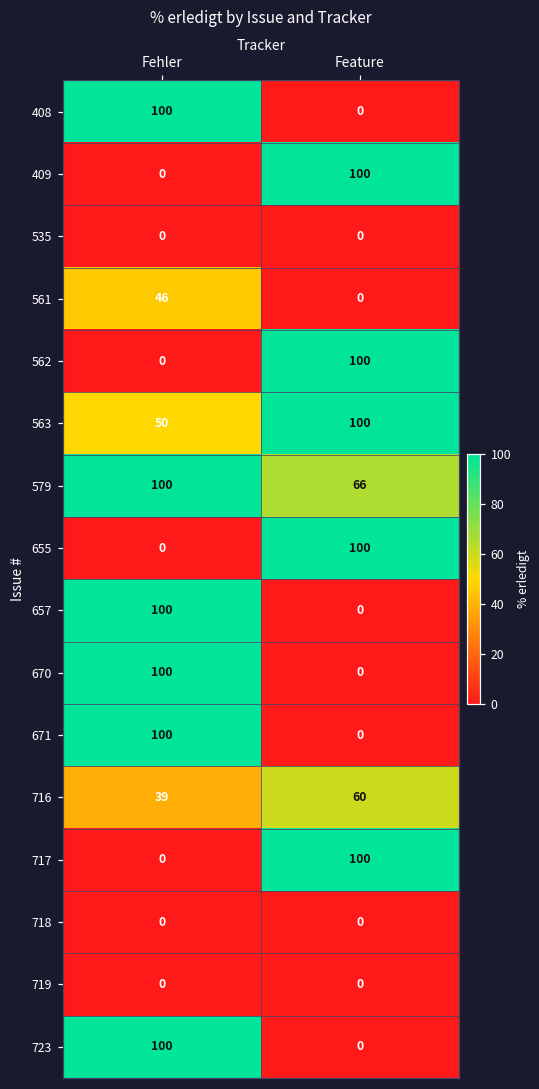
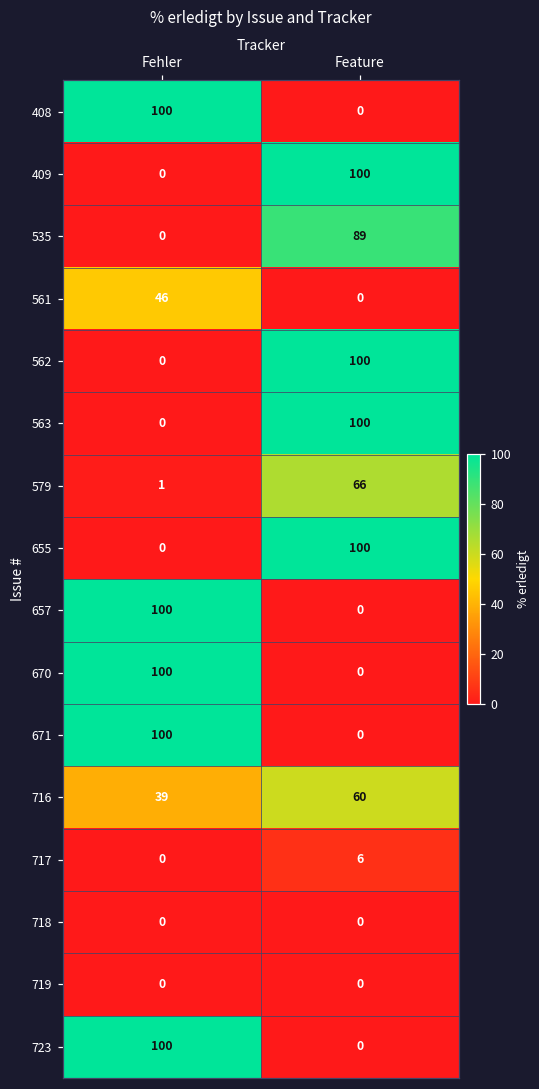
535, Feature: 0 -> 89
563, Fehler: 50 -> 0
579, Fehler: 100 -> 1
717, Feature: 100 -> 6
